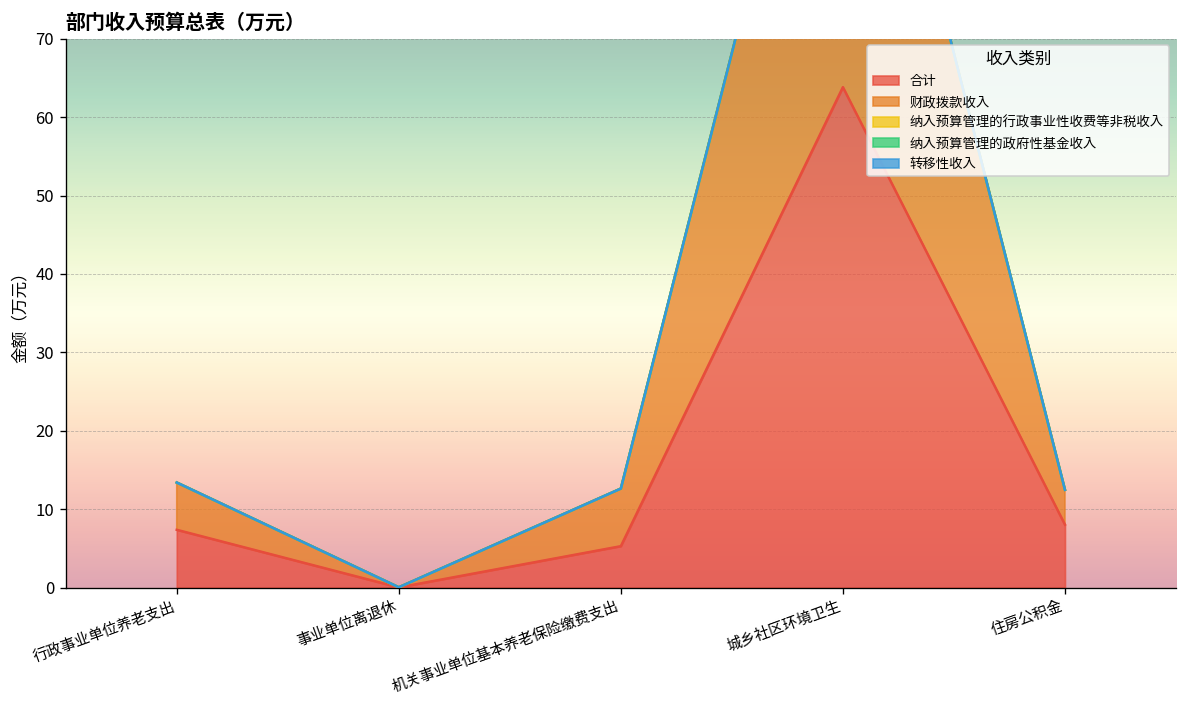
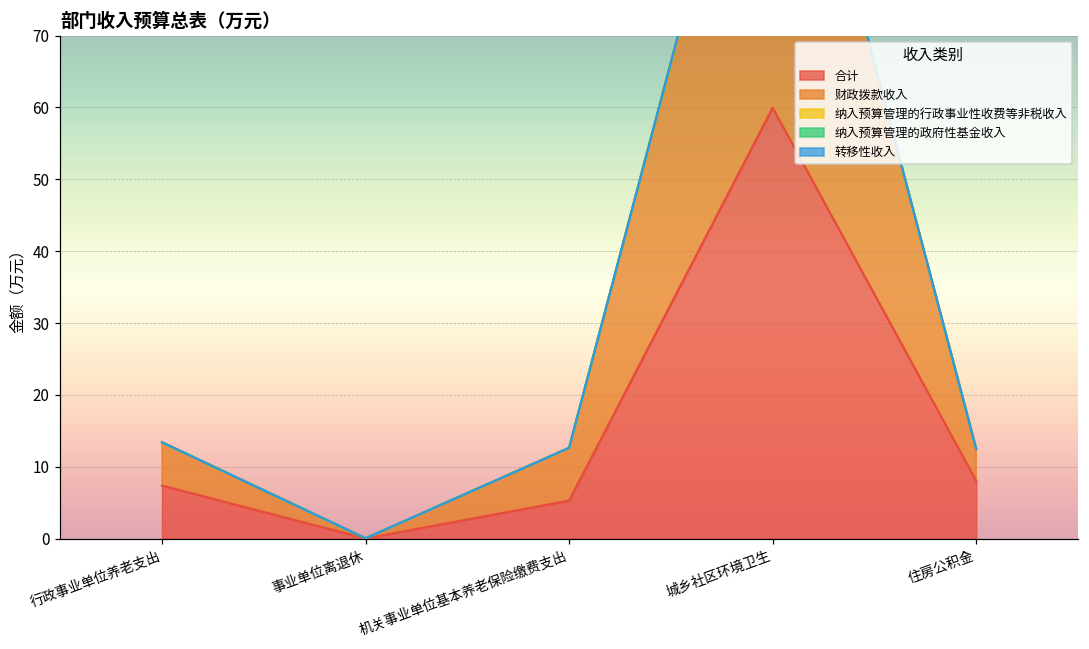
合计, 城乡社区环境卫生: 64 -> 60
